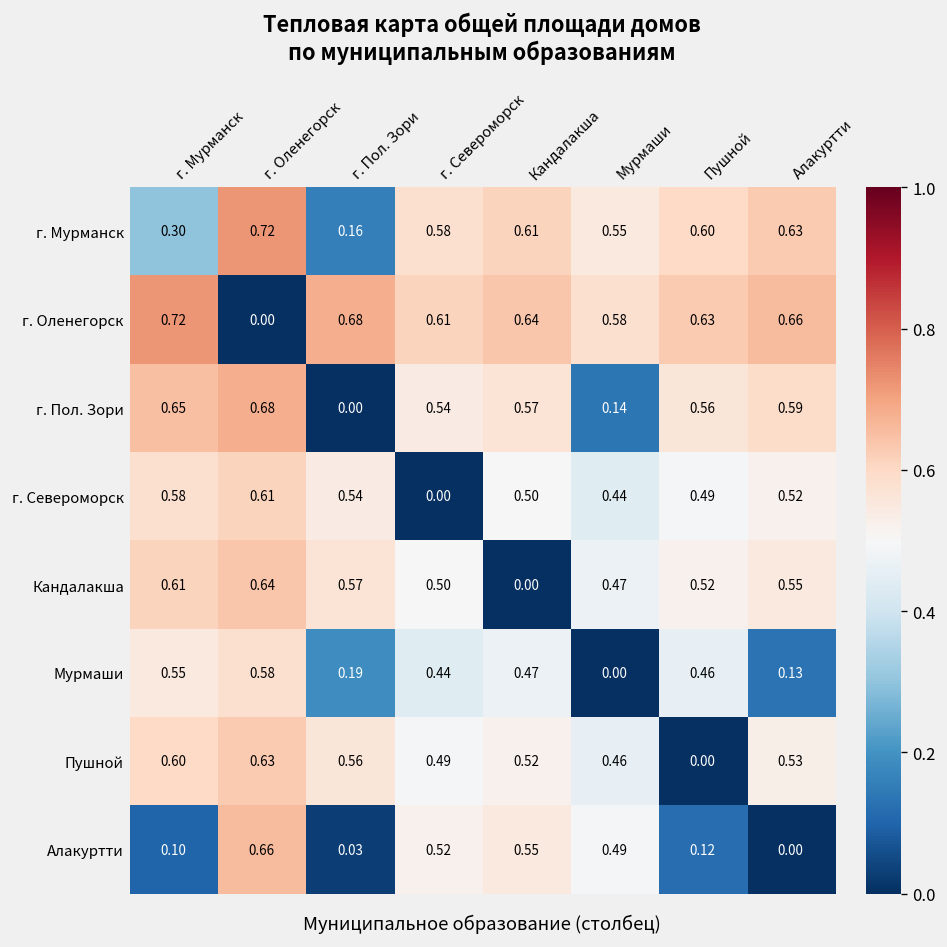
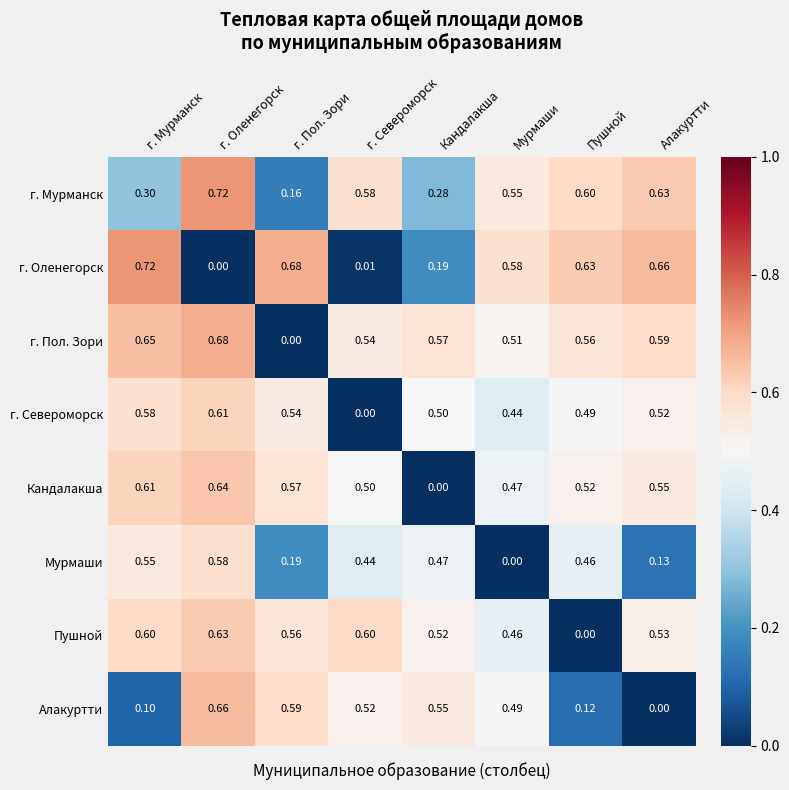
г. Мурманск, Кандалакша: 0.61 -> 0.28
г. Оленегорск, г. Североморск: 0.61 -> 0.01
г. Оленегорск, Кандалакша: 0.64 -> 0.19
г. Пол. Зори, Мурмаши: 0.14 -> 0.51
Пушной, г. Североморск: 0.49 -> 0.60
Алакуртти, г. Пол. Зори: 0.03 -> 0.59
